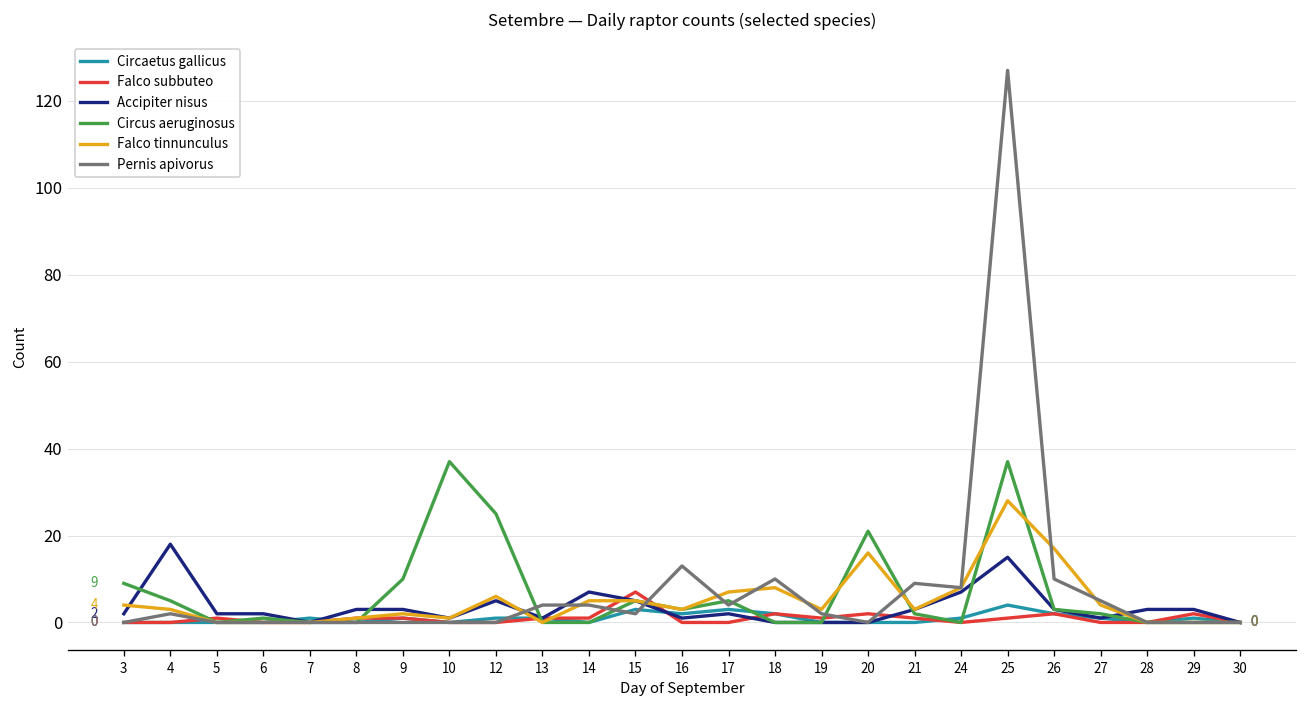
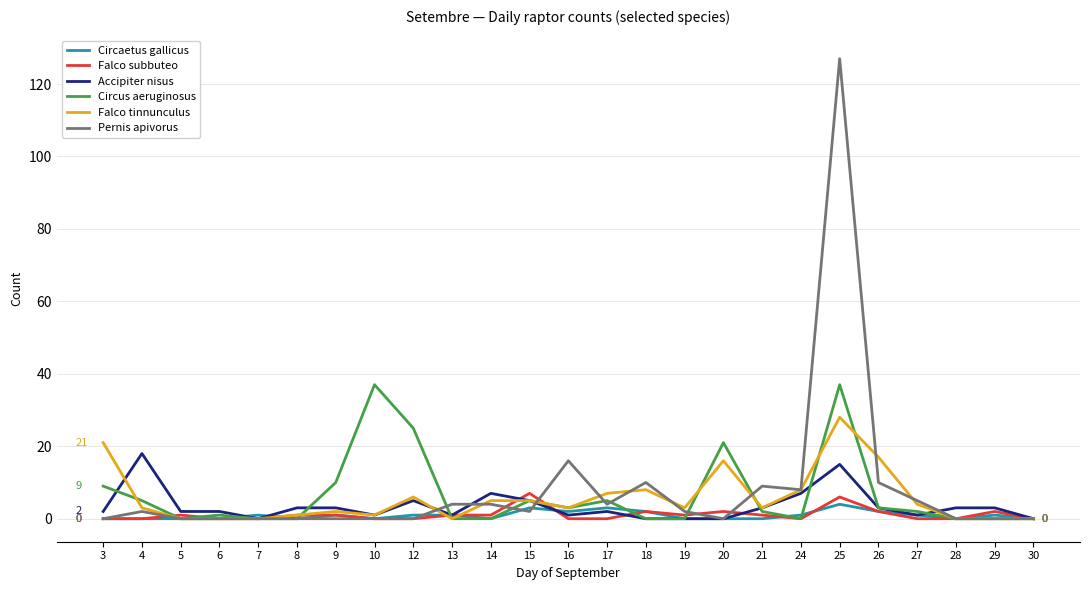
Falco tinnunculus, 3: 4 -> 21
Pernis apivorus, 16: 13 -> 16
Falco subbuteo, 25: 1 -> 6
